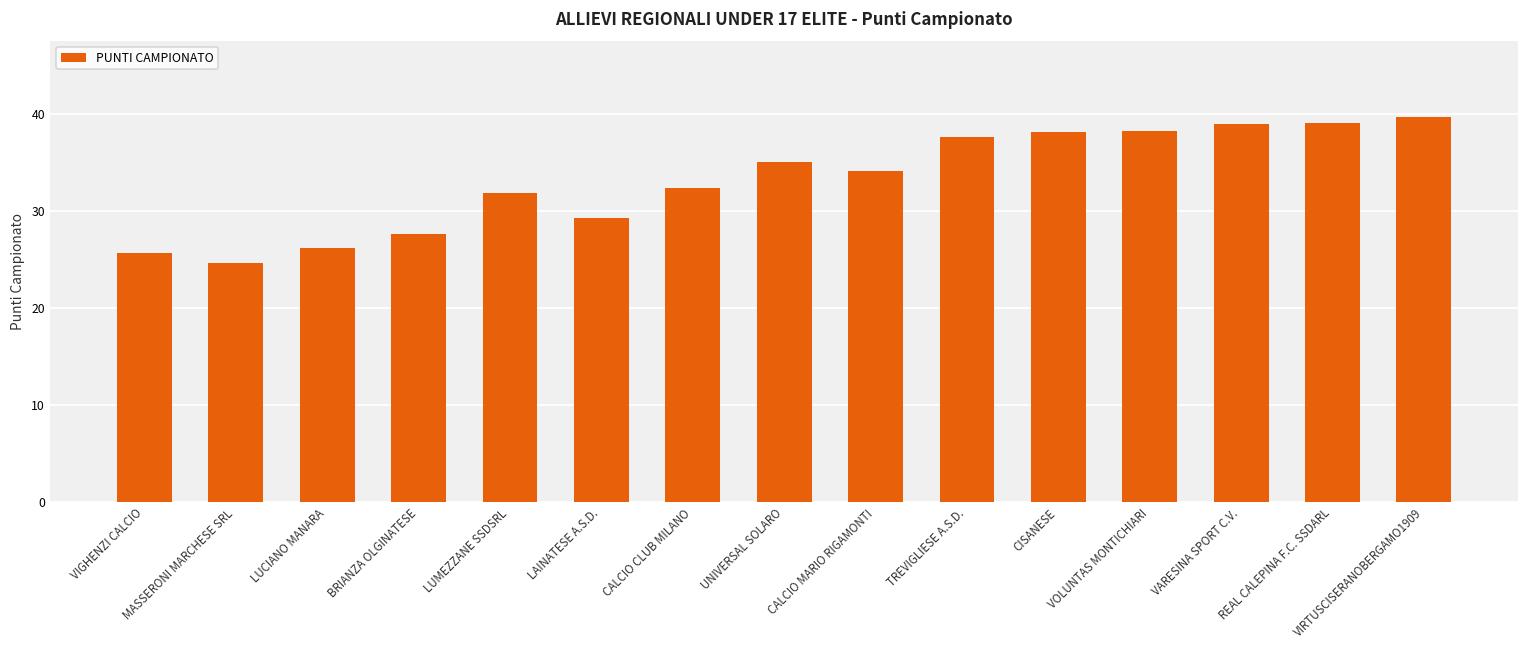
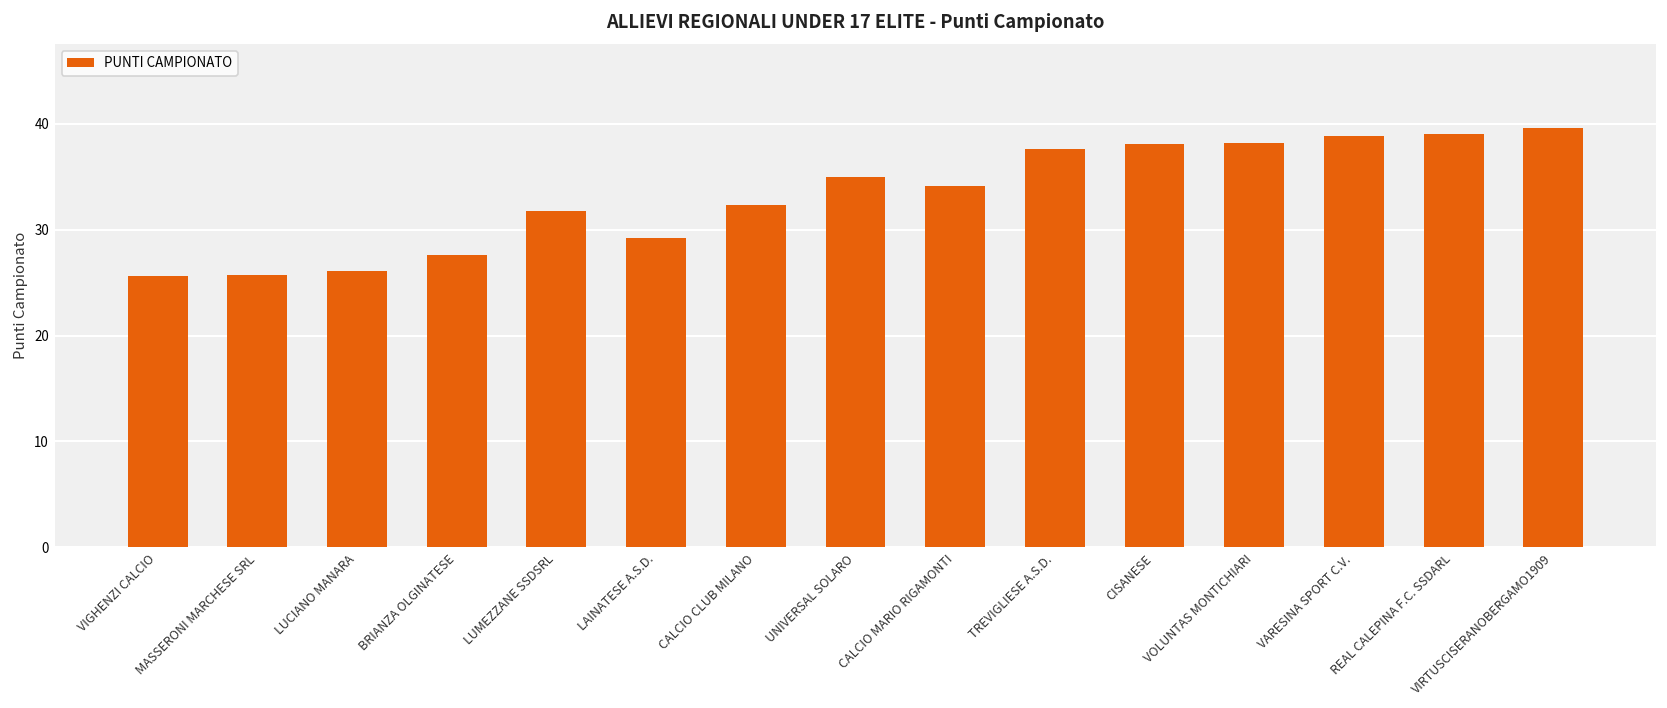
MASSERONI MARCHESE SRL: 25 -> 26
